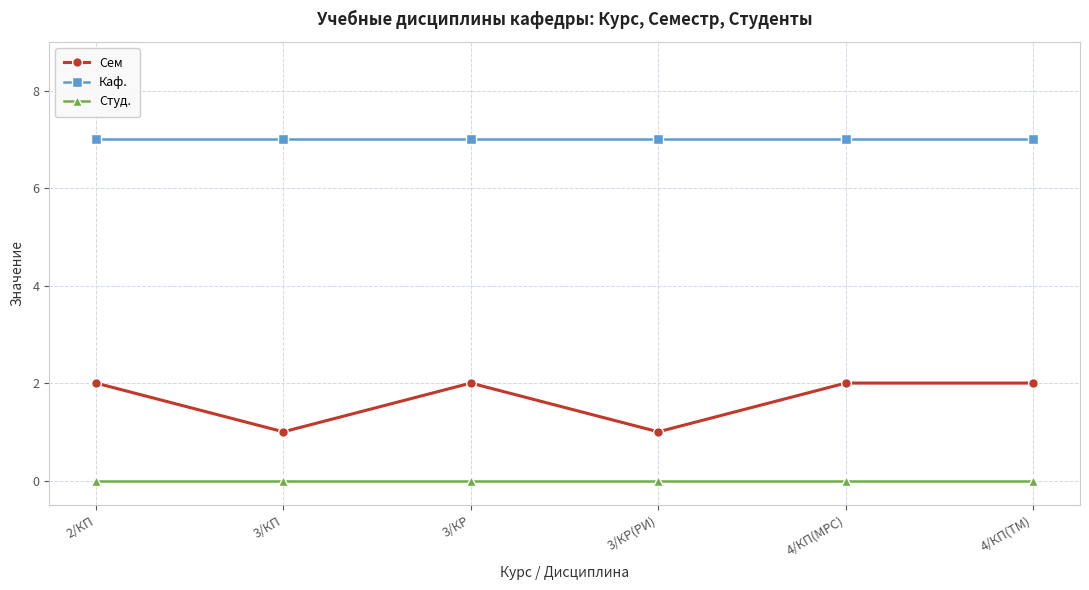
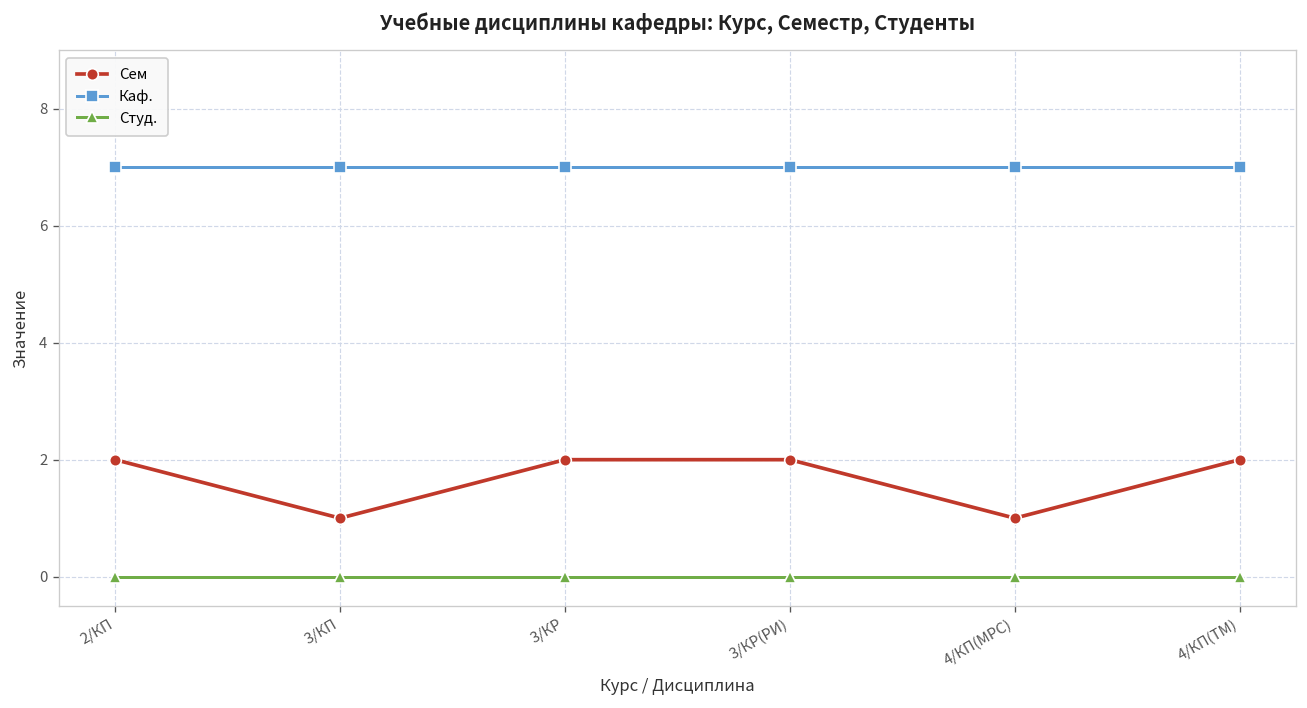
Сем, 3/КР(РИ): 1 -> 2
Сем, 4/КП(МРС): 2 -> 1
